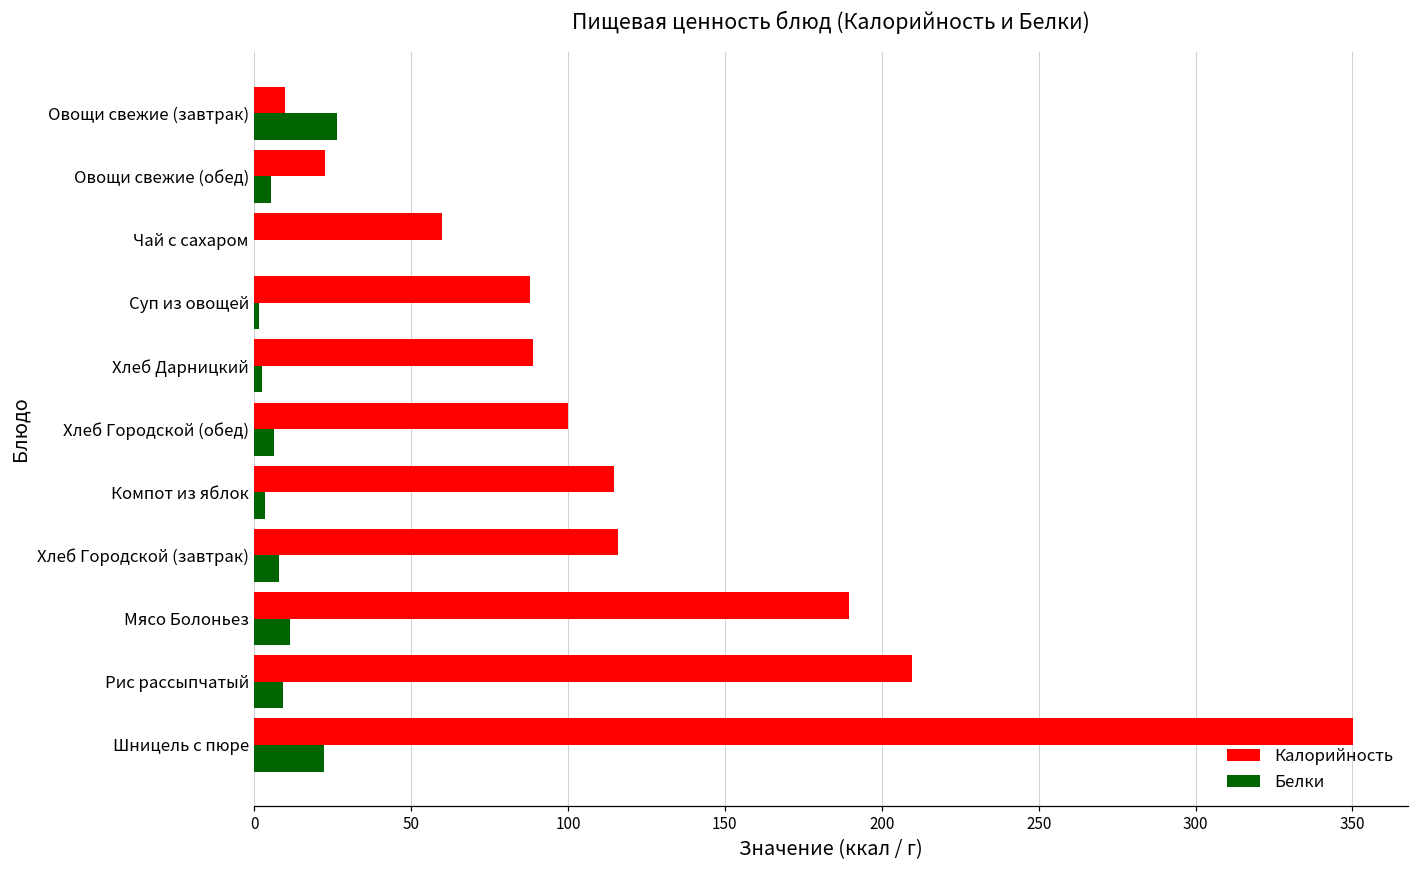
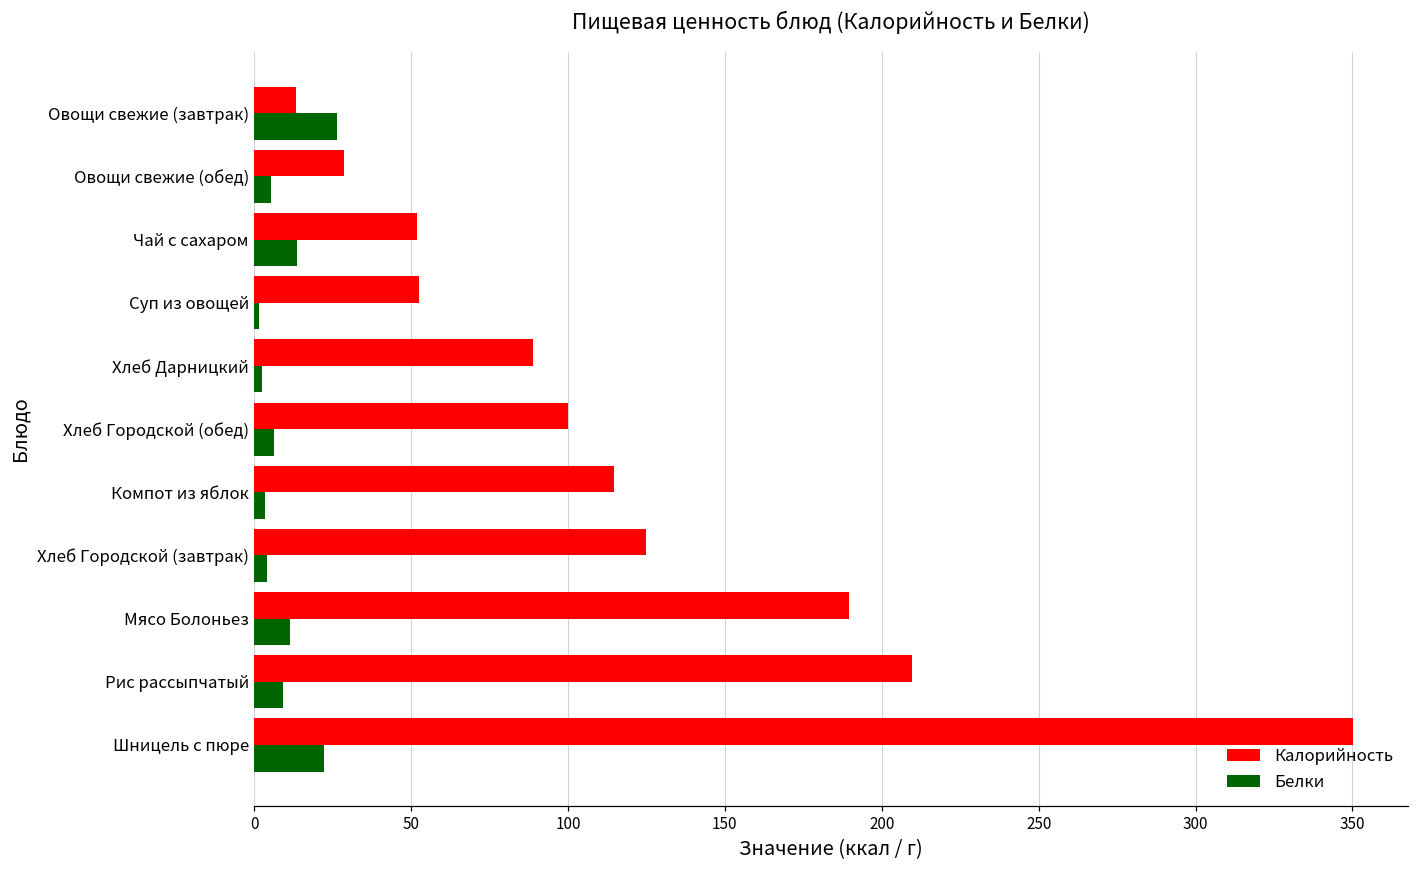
Калорийность, Овощи свежие (завтрак): 10 -> 13
Калорийность, Овощи свежие (обед): 23 -> 29
Калорийность, Чай с сахаром: 60 -> 52
Белки, Чай с сахаром: 0 -> 14
Калорийность, Суп из овощей: 88 -> 52
Калорийность, Хлеб Городской (завтрак): 116 -> 125
Белки, Хлеб Городской (завтрак): 8 -> 4
